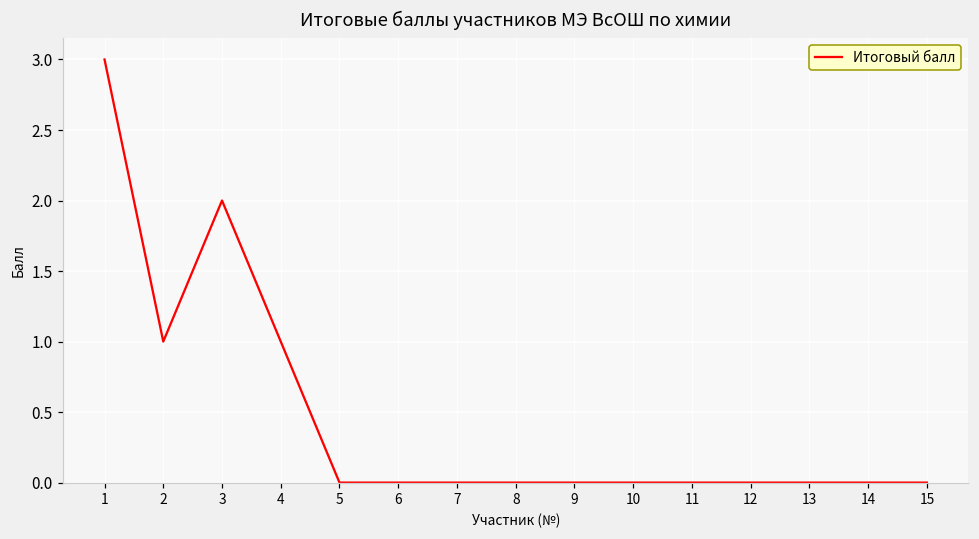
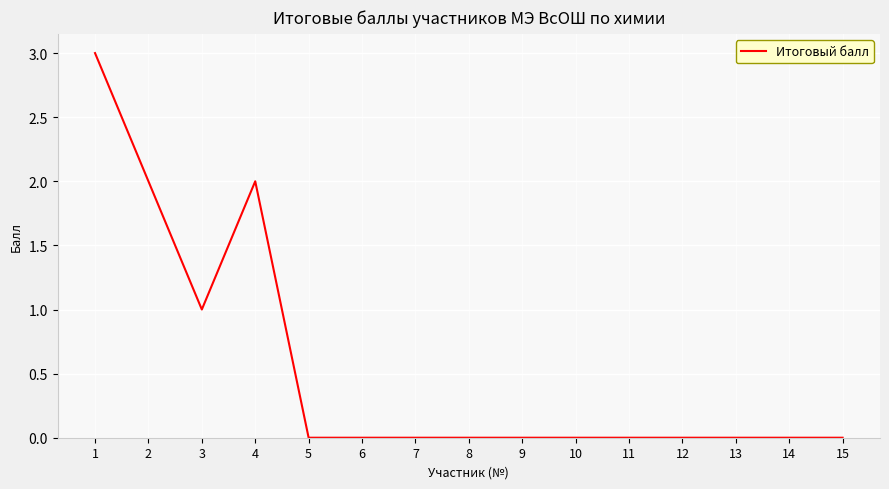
2: 1 -> 2
3: 2 -> 1
4: 1 -> 2
